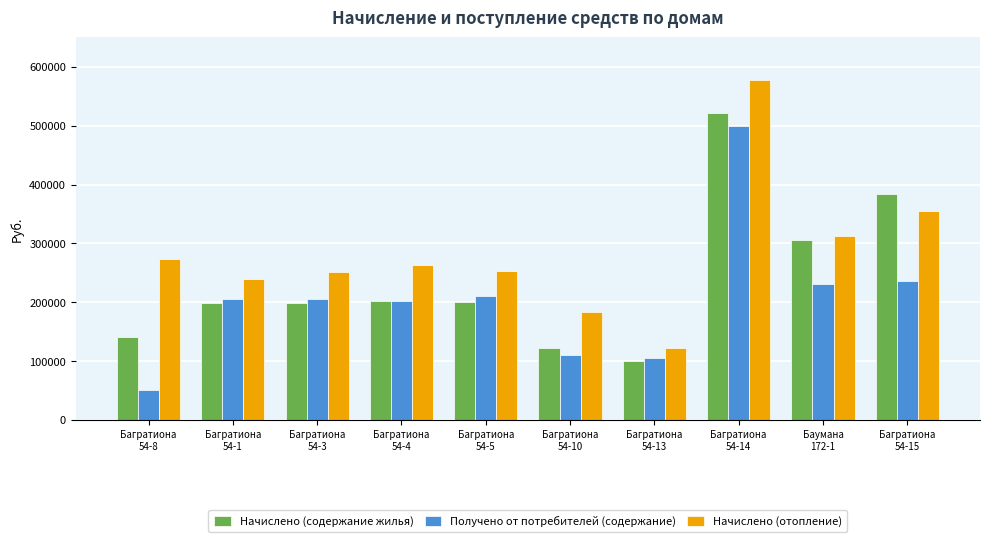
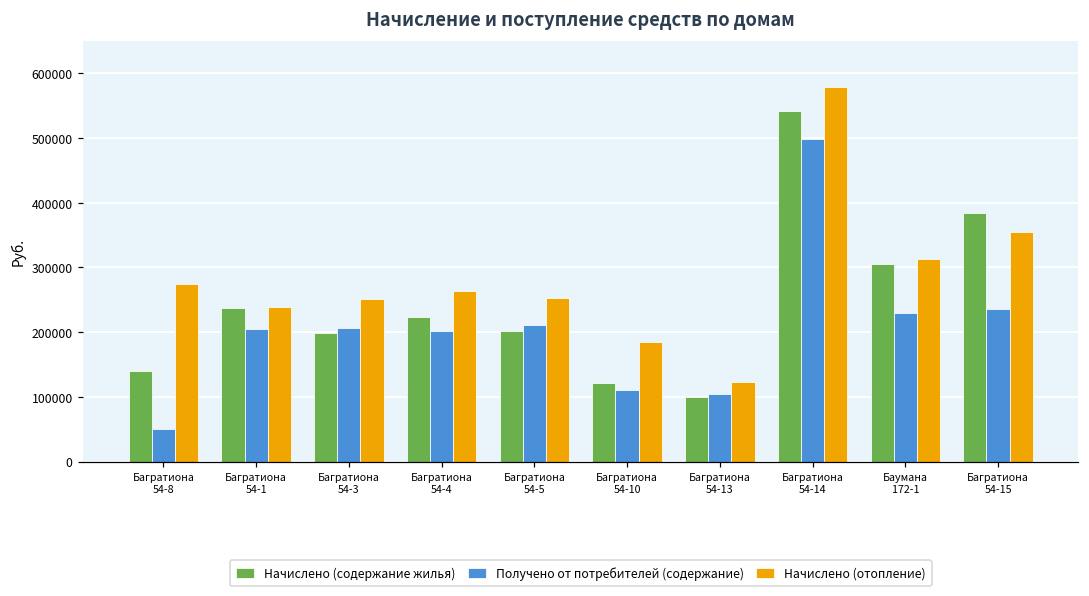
Начислено (содержание жилья), Багратиона 54-1: 200000 -> 240000
Начислено (содержание жилья), Багратиона 54-4: 200000 -> 220000
Начислено (содержание жилья), Багратиона 54-14: 520000 -> 540000
